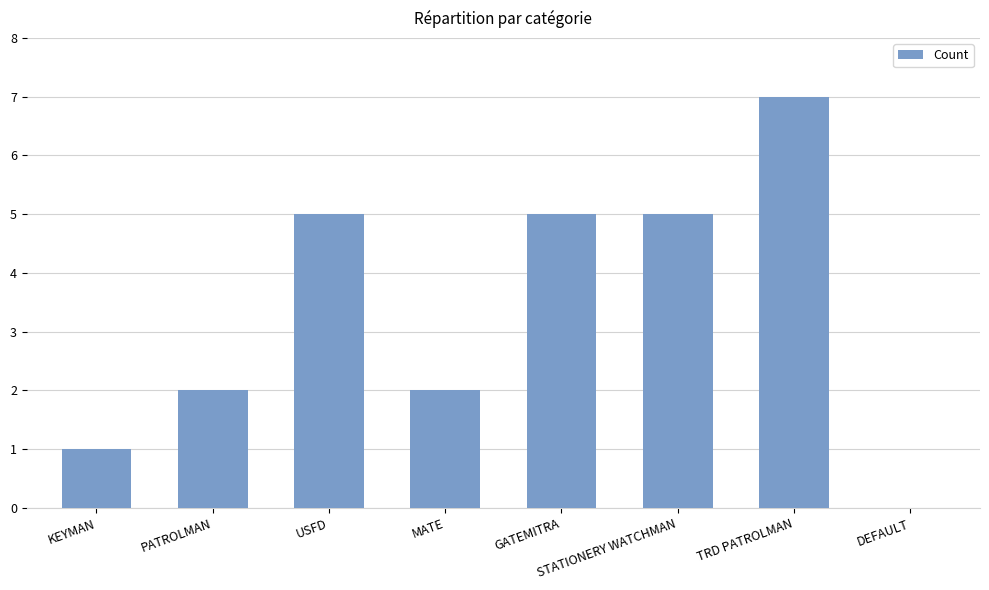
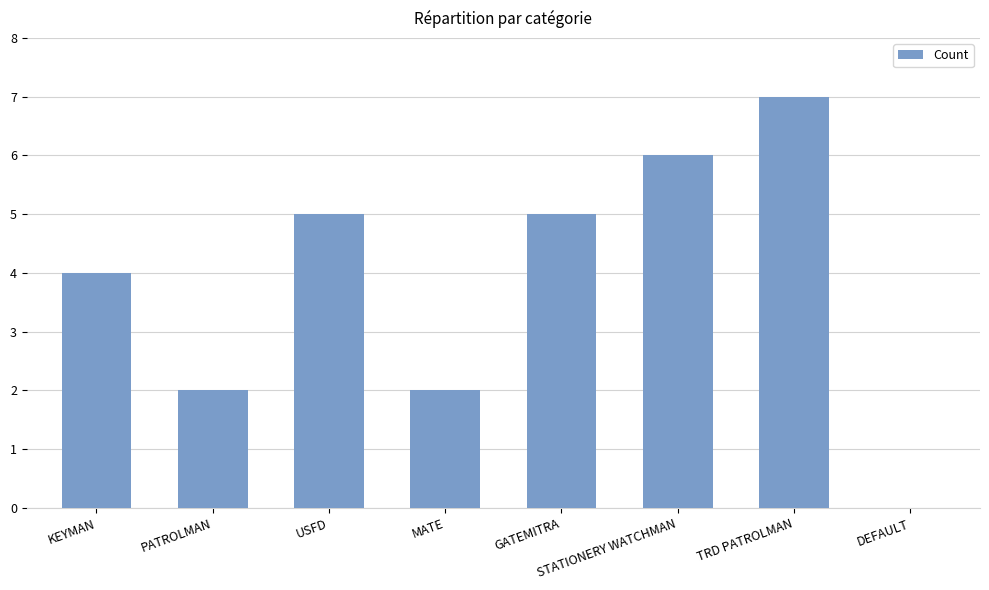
KEYMAN: 1 -> 4
STATIONERY WATCHMAN: 5 -> 6
